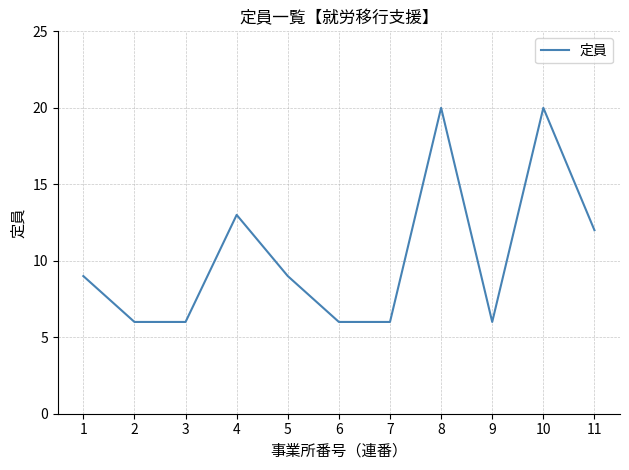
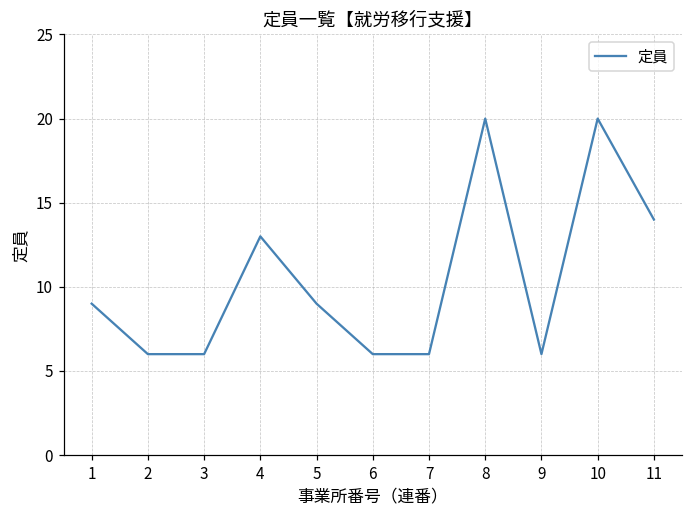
11: 12 -> 14
